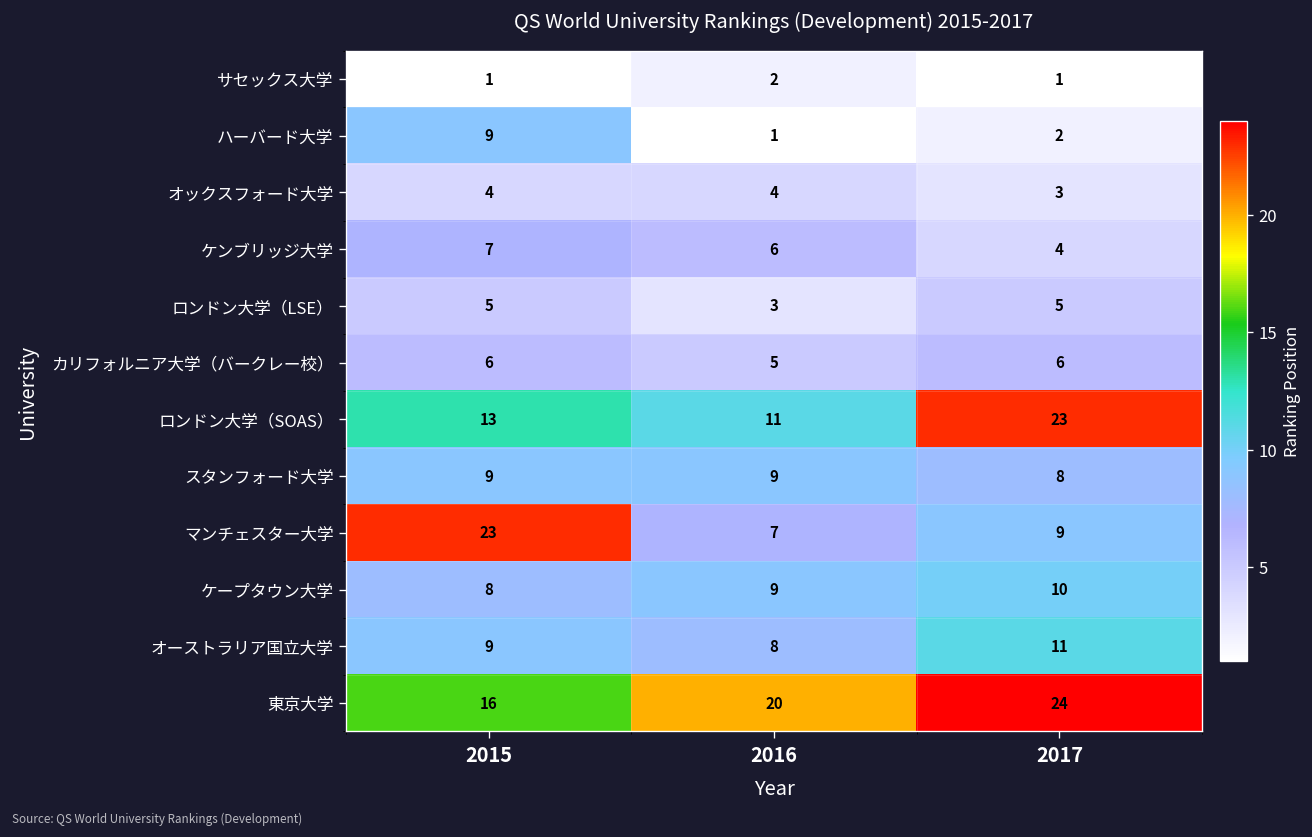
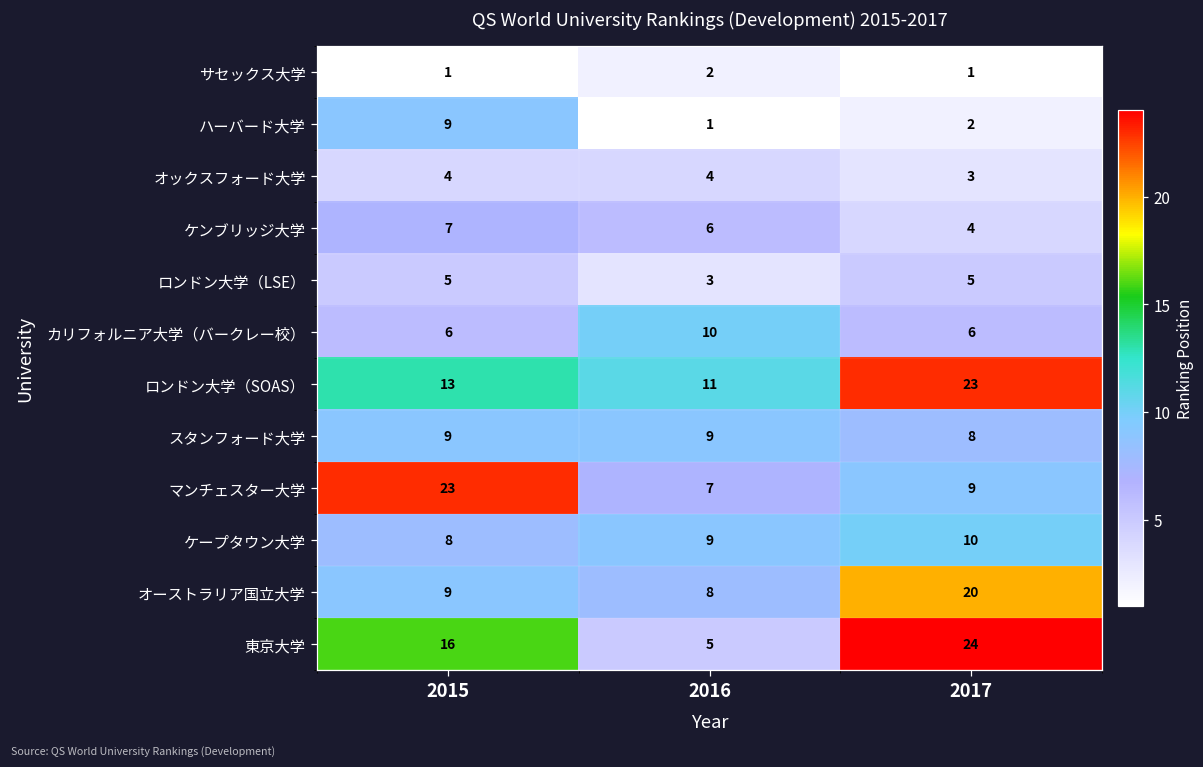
カリフォルニア大学（バークレー校）, 2016: 5 -> 10
オーストラリア国立大学, 2017: 11 -> 20
東京大学, 2016: 20 -> 5
